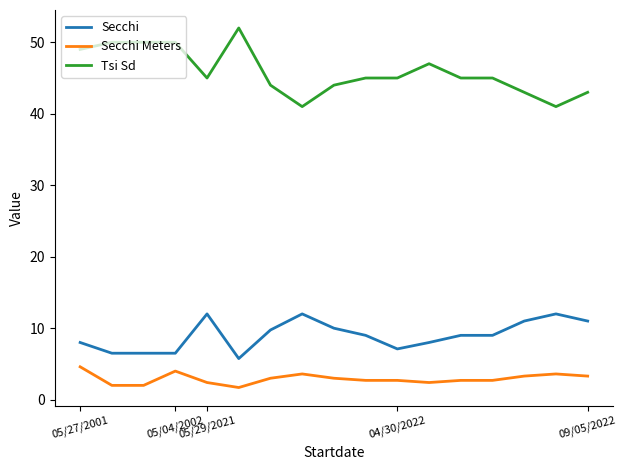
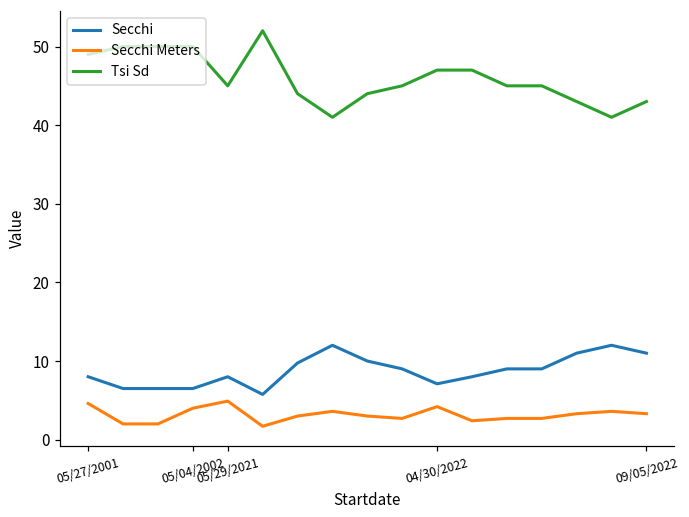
Secchi, 05/29/2021: 12 -> 8
Secchi Meters, 05/29/2021: 2 -> 5
Secchi Meters, 04/30/2022: 3 -> 4
Tsi Sd, 04/30/2022: 45 -> 47
